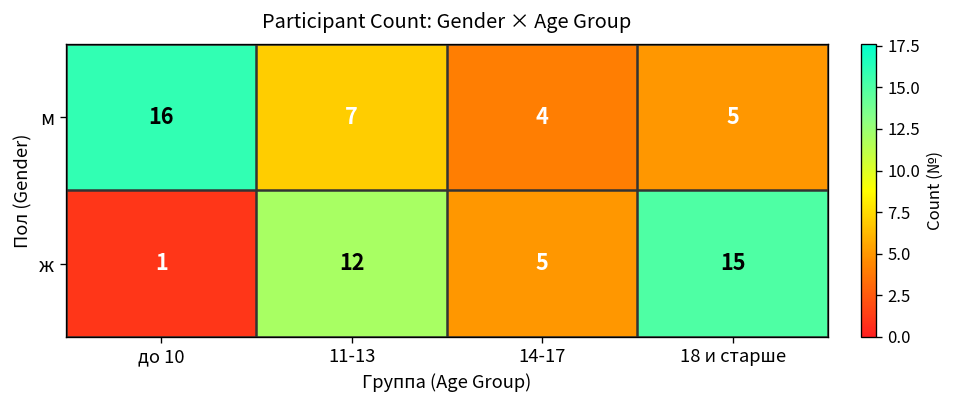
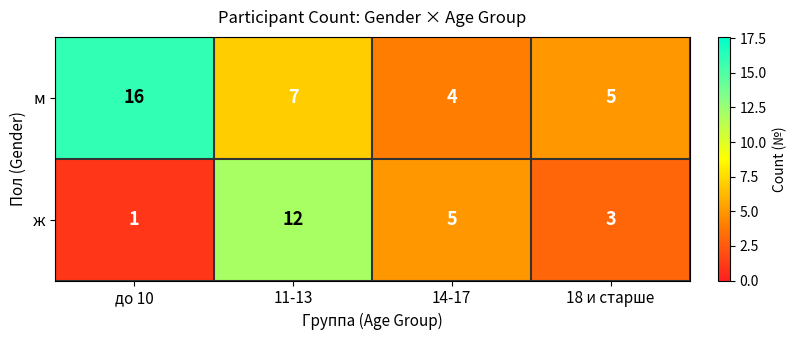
ж, 18 и старше: 15 -> 3
